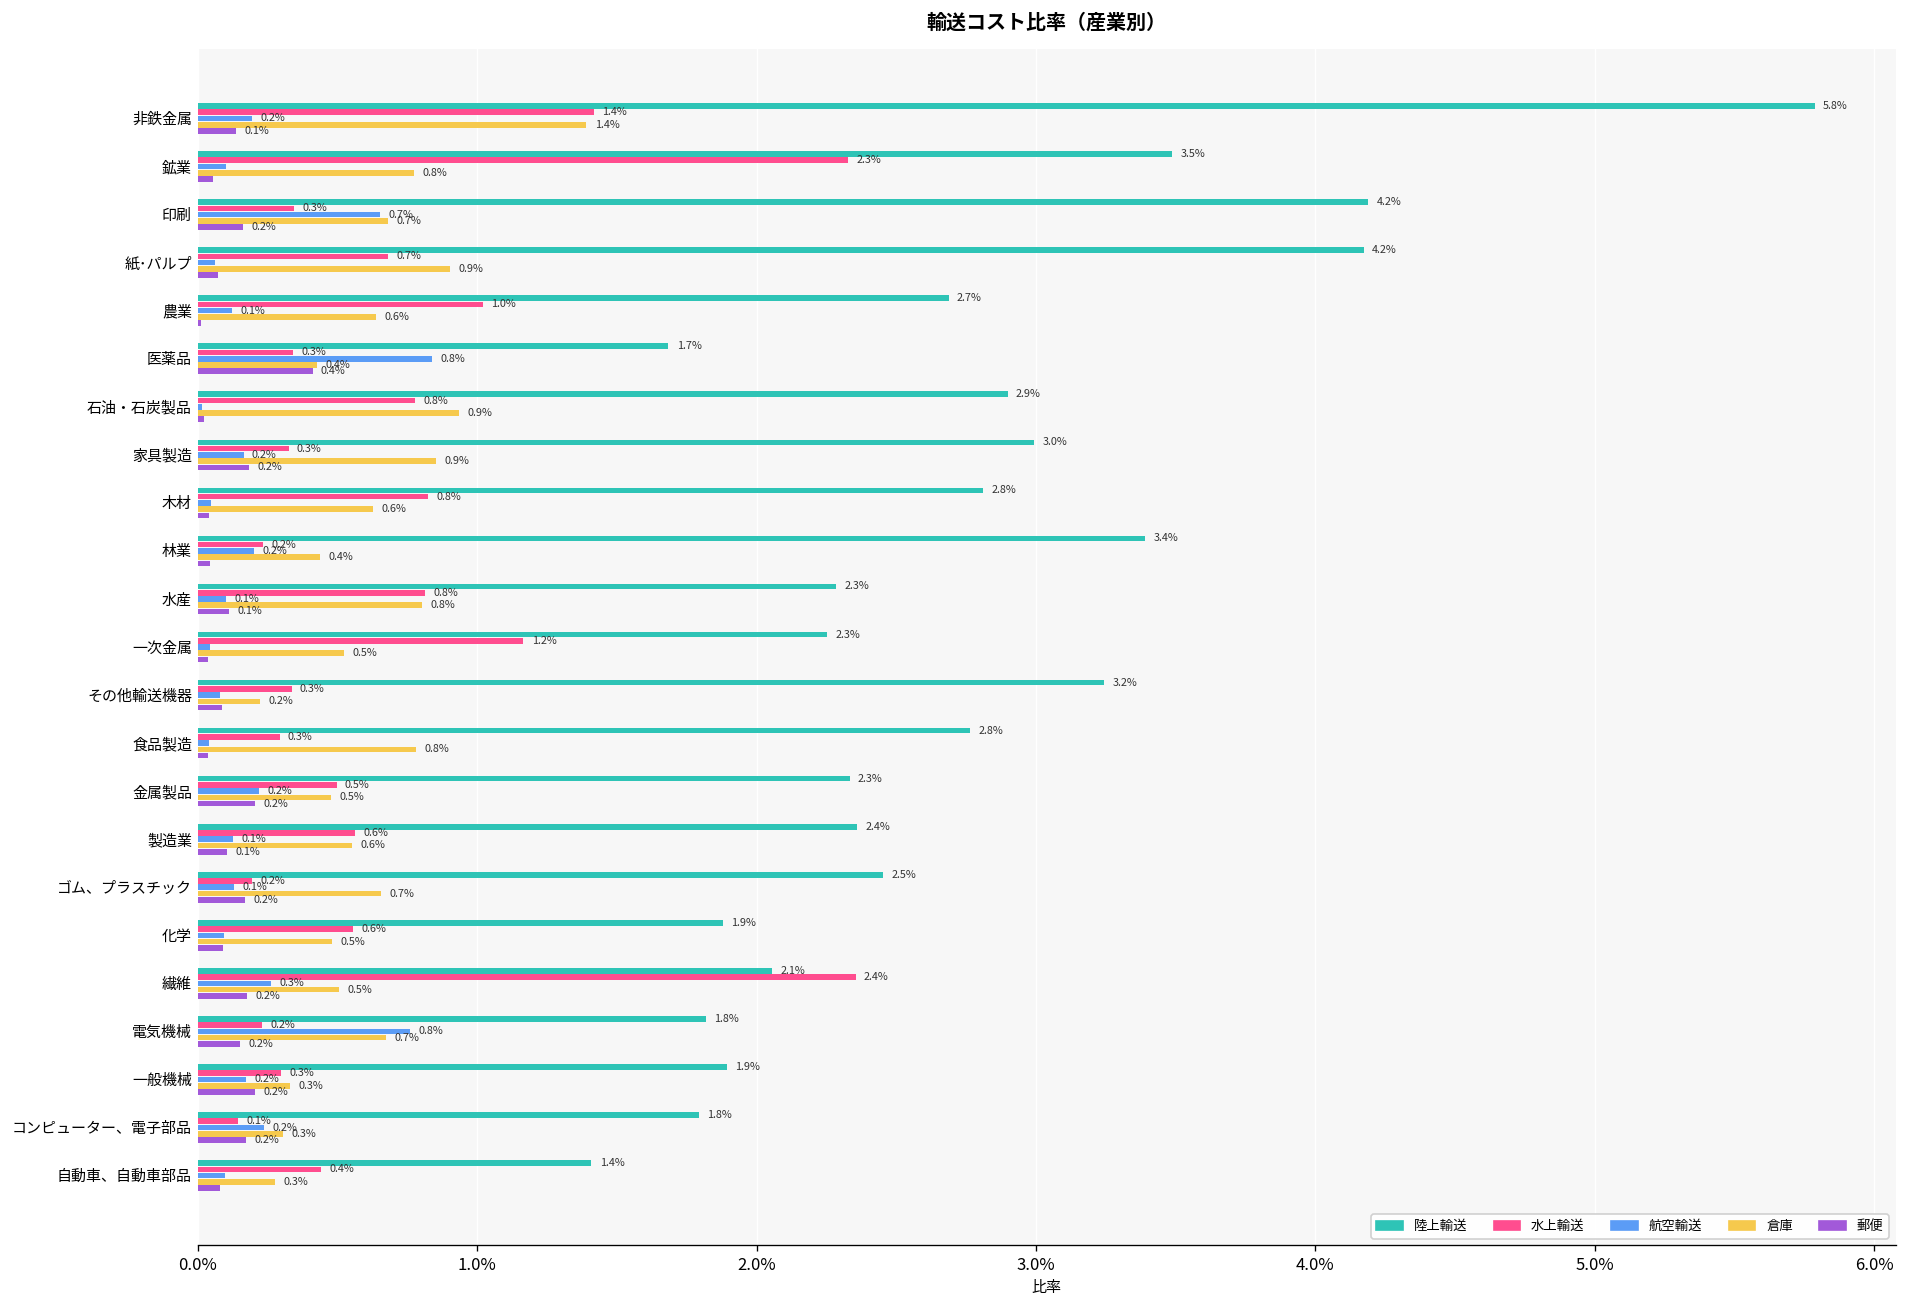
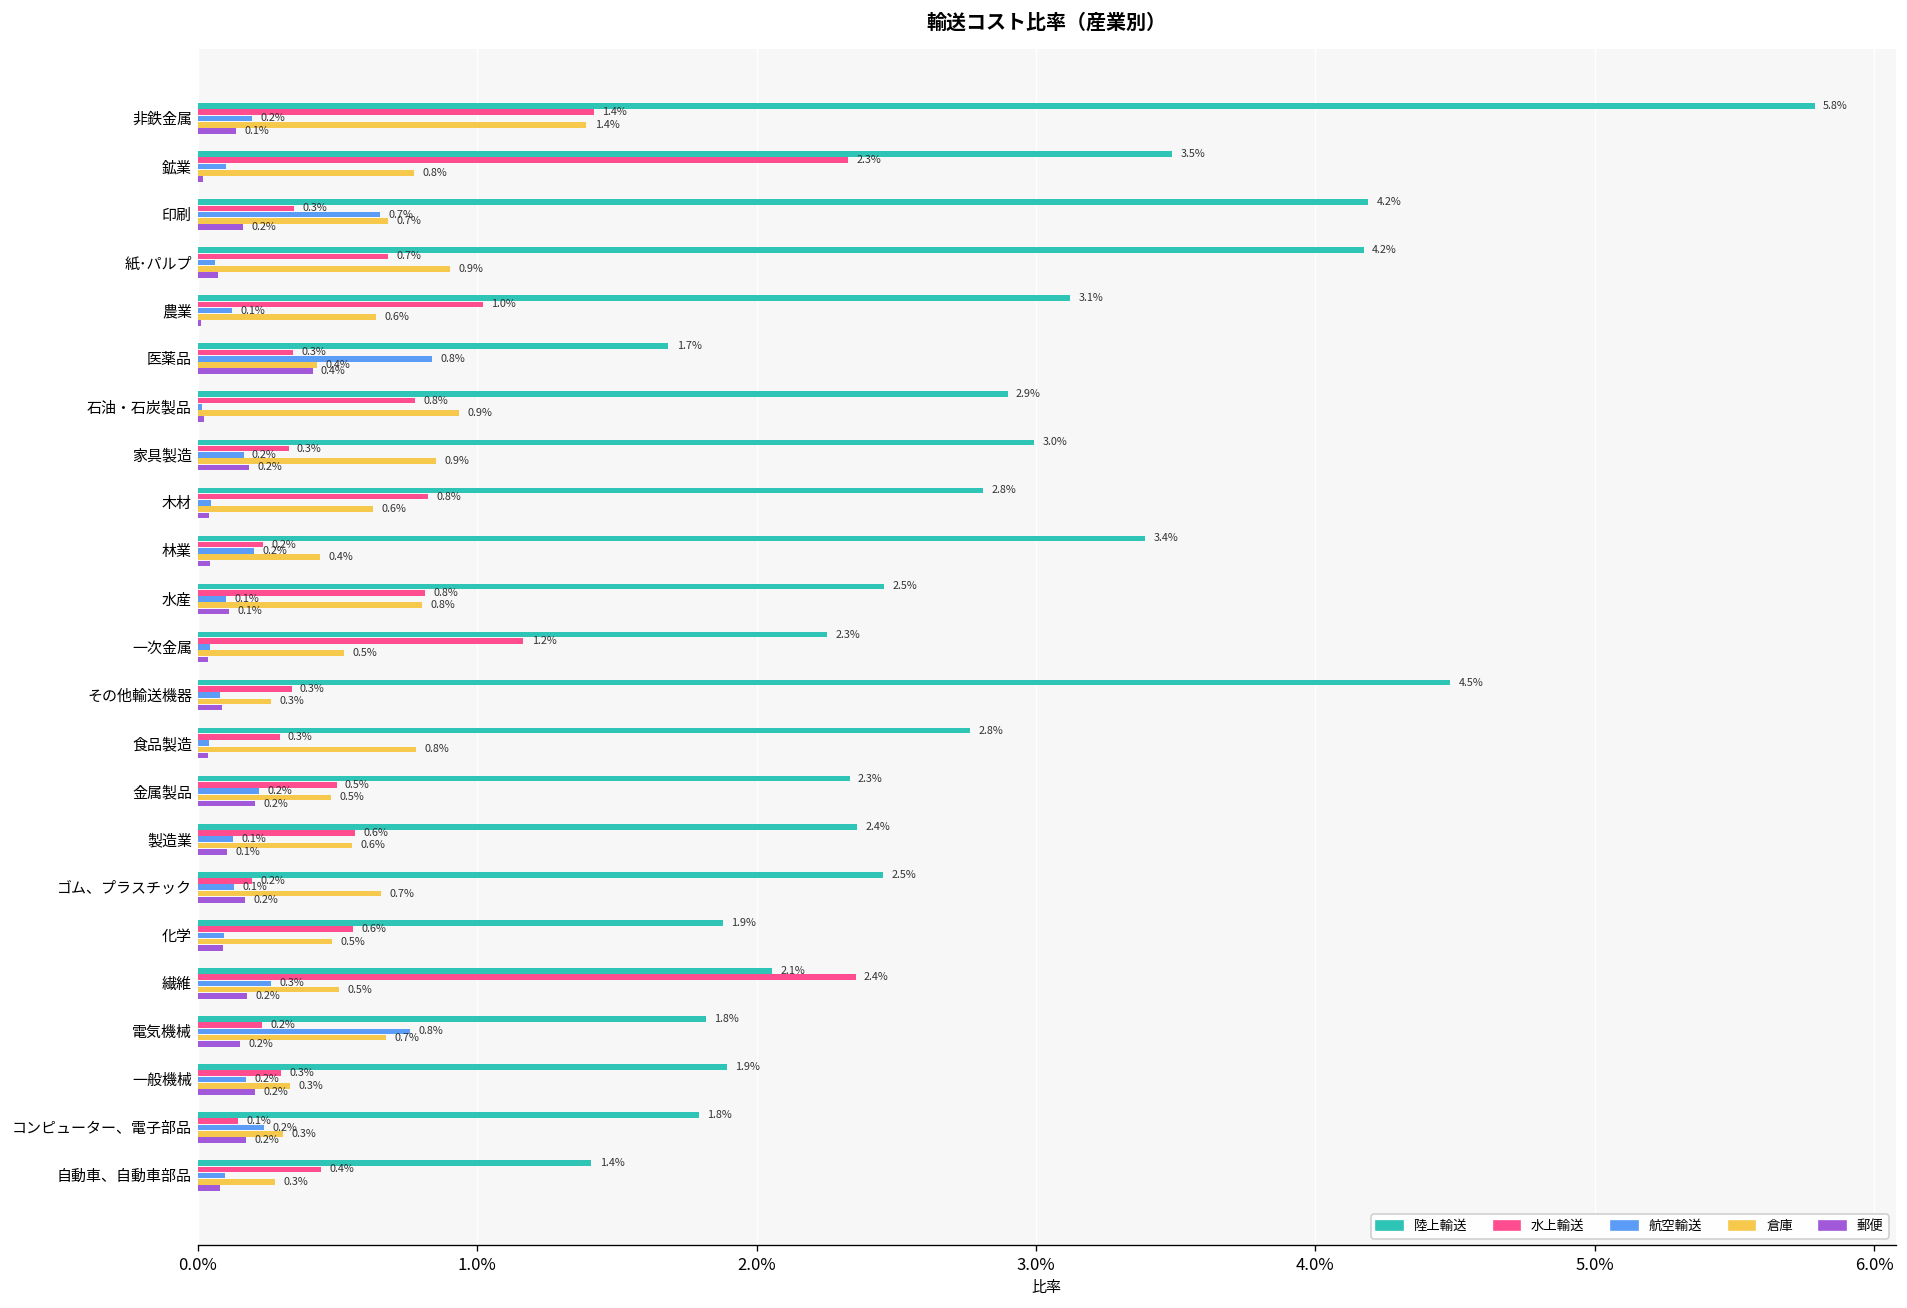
郵便, 鉱業: 0.05% -> 0.02%
陸上輸送, 農業: 2.7% -> 3.1%
陸上輸送, 水産: 2.3% -> 2.5%
陸上輸送, その他輸送機器: 3.2% -> 4.5%
倉庫, その他輸送機器: 0.2% -> 0.3%
